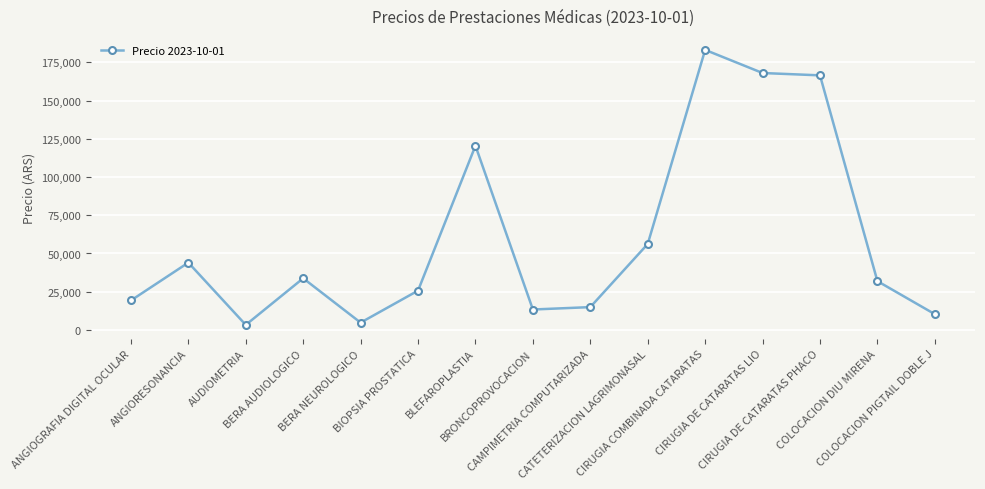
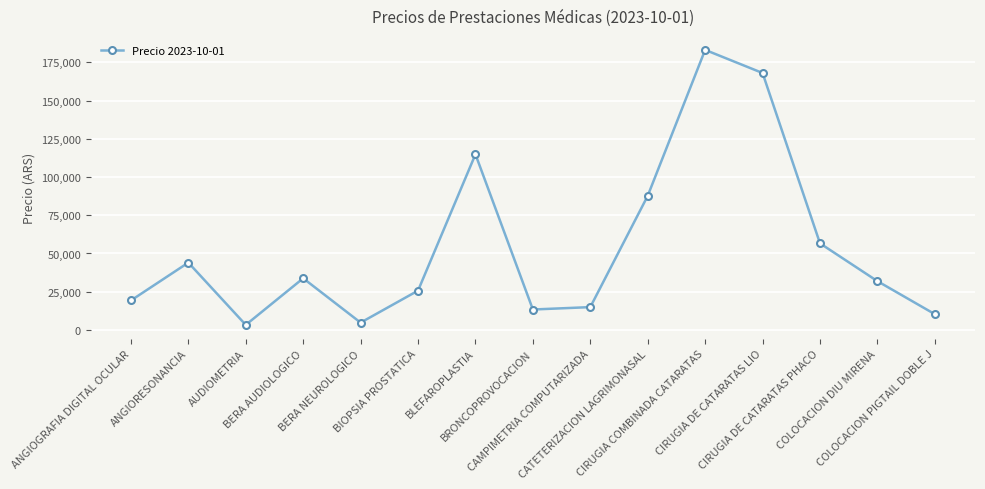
BLEFAROPLASTIA: 120,000 -> 115,000
CATETERIZACION LAGRIMONASAL: 56,000 -> 88,000
CIRUGIA DE CATARATAS PHACO: 166,000 -> 57,000
